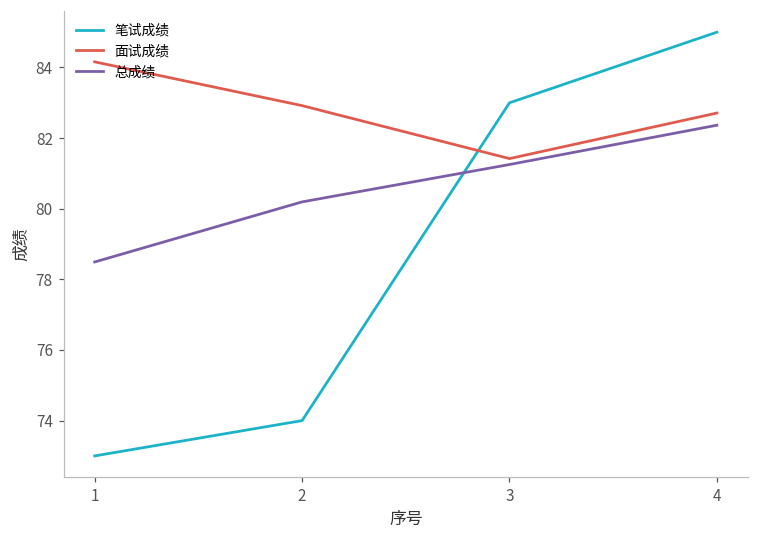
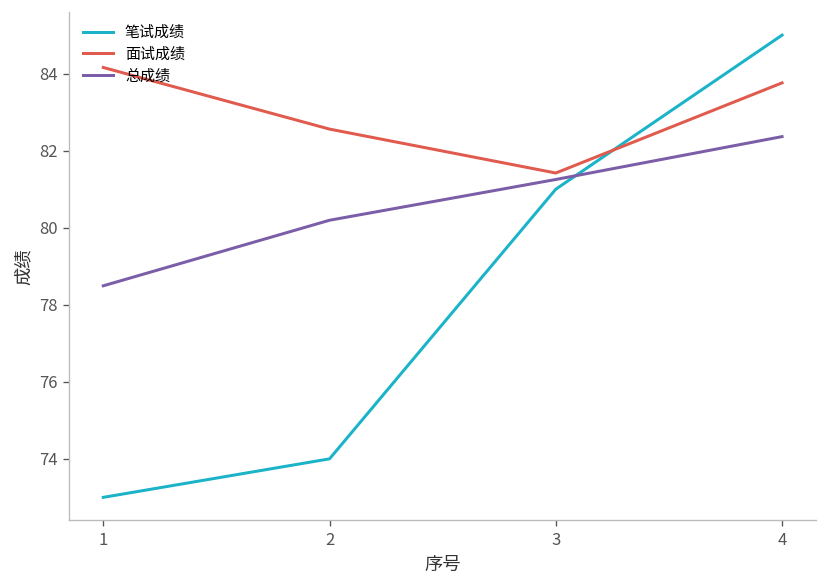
面试成绩, 2: 82.9 -> 82.6
笔试成绩, 3: 83 -> 81
面试成绩, 4: 82.7 -> 83.8
